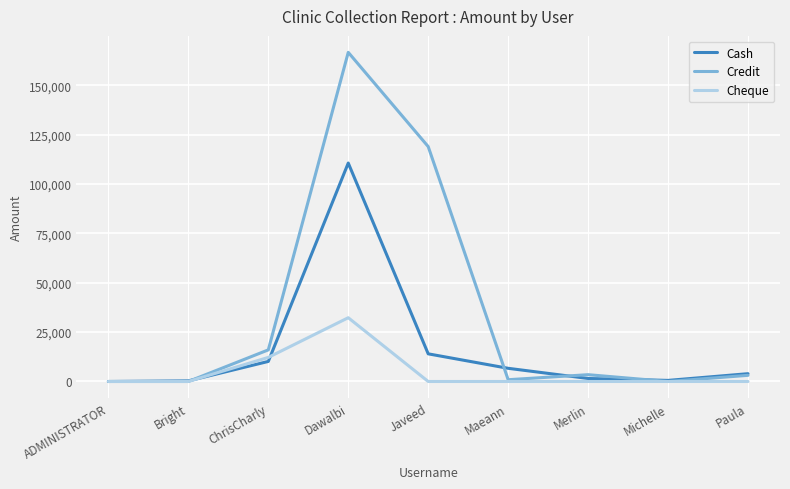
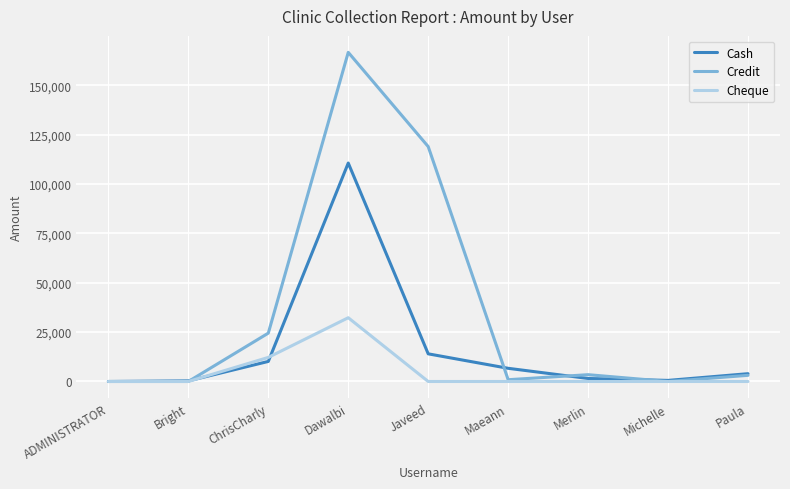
Credit, ChrisCharly: 16,000 -> 24,000
